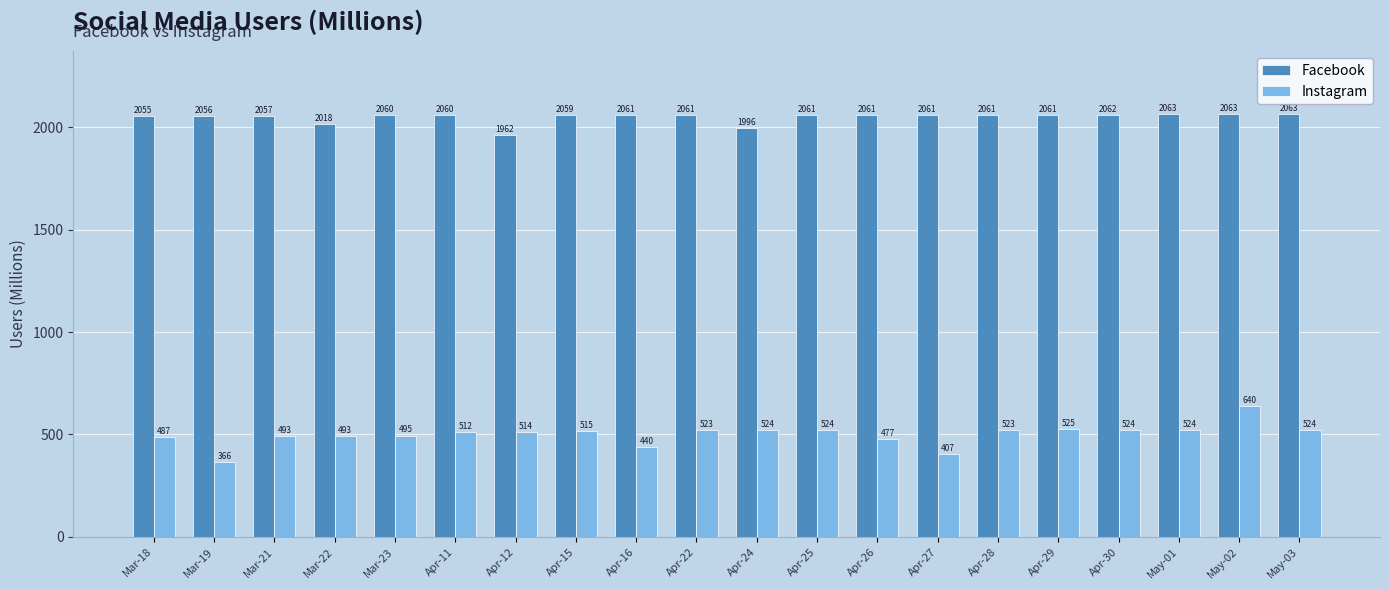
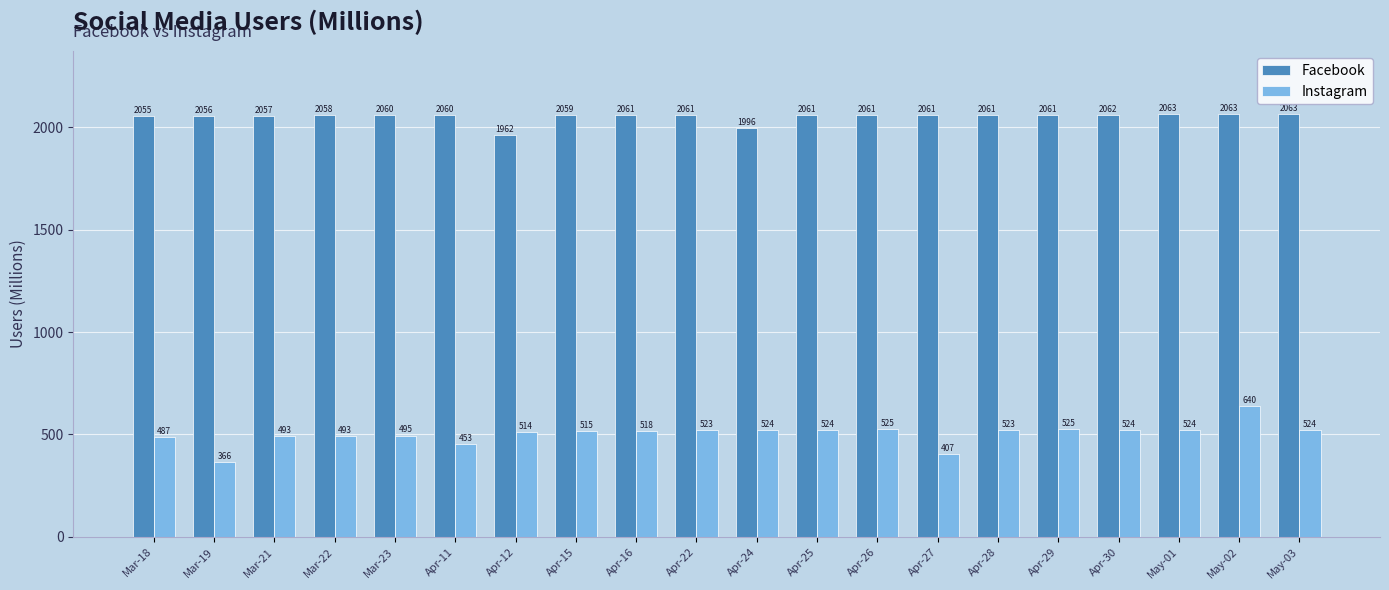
Facebook, Mar-22: 2018 -> 2058
Instagram, Apr-11: 512 -> 453
Instagram, Apr-16: 440 -> 518
Instagram, Apr-26: 477 -> 525
